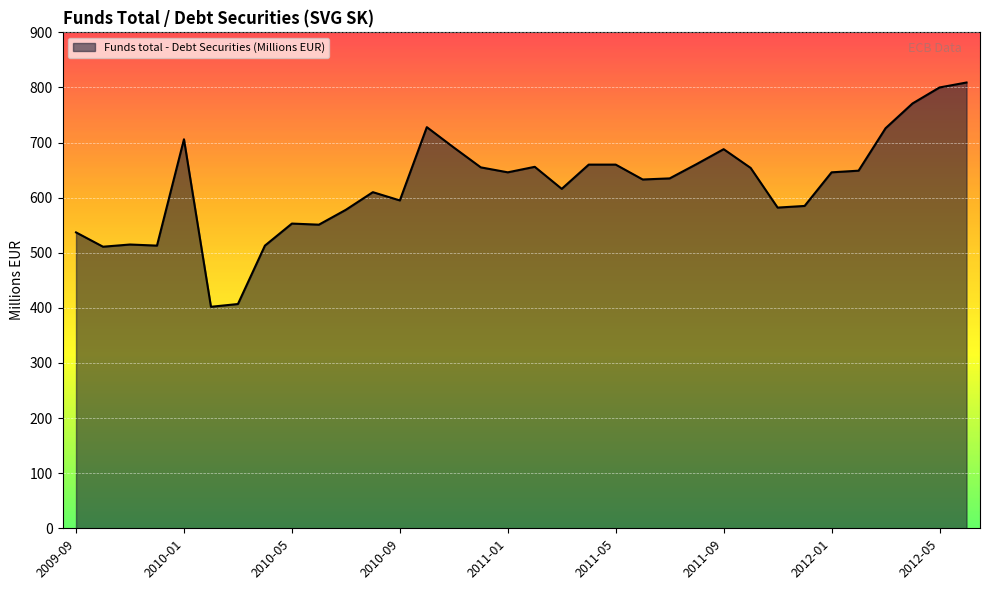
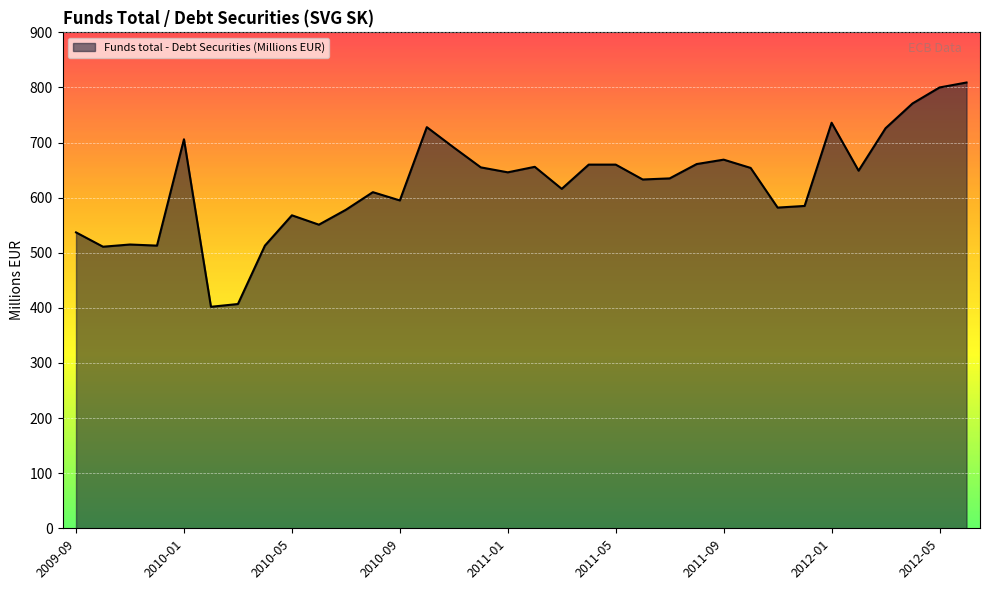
2010-05: 550 -> 570
2011-09: 690 -> 670
2012-01: 650 -> 740
